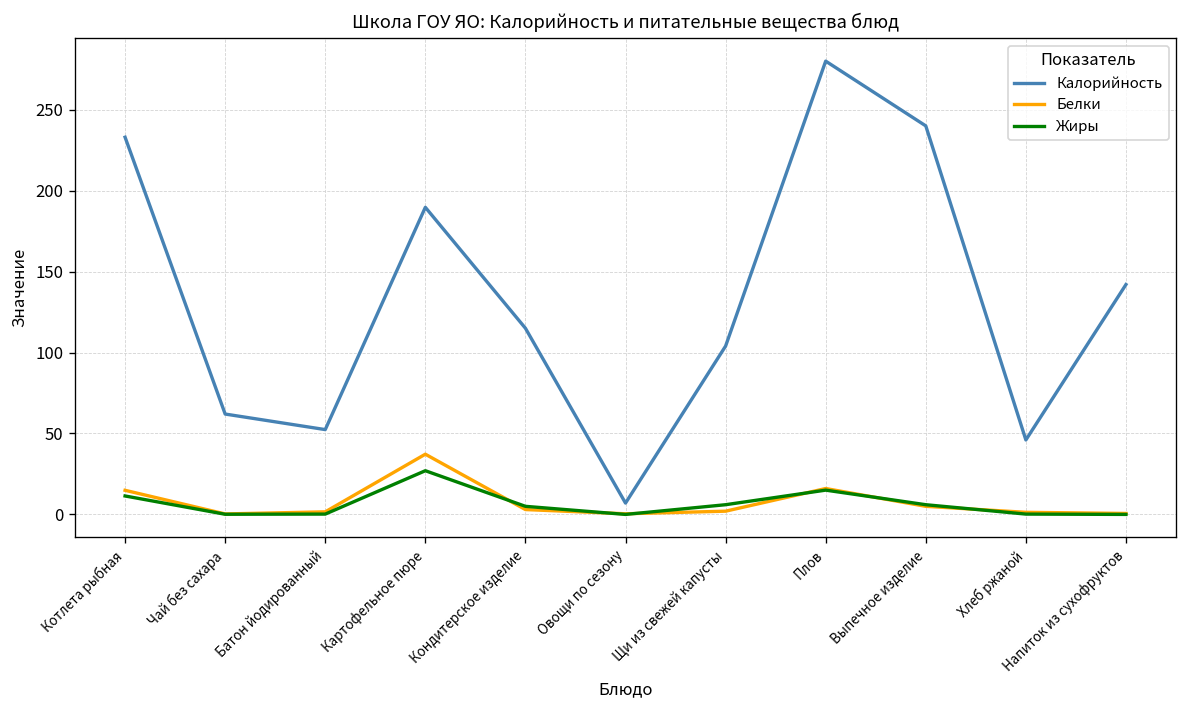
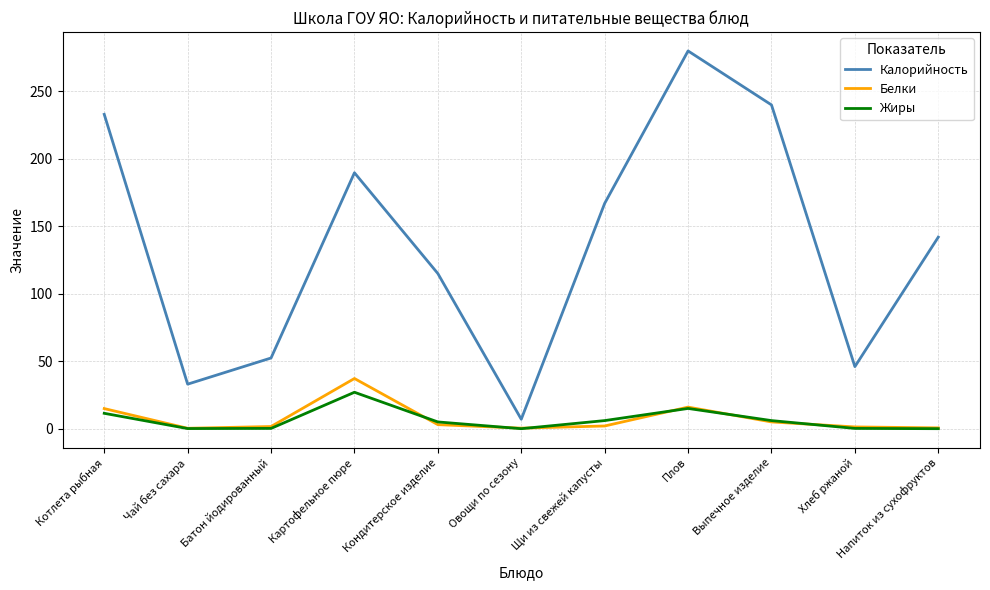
Калорийность, Чай без сахара: 62 -> 33
Калорийность, Щи из свежей капусты: 104 -> 167
